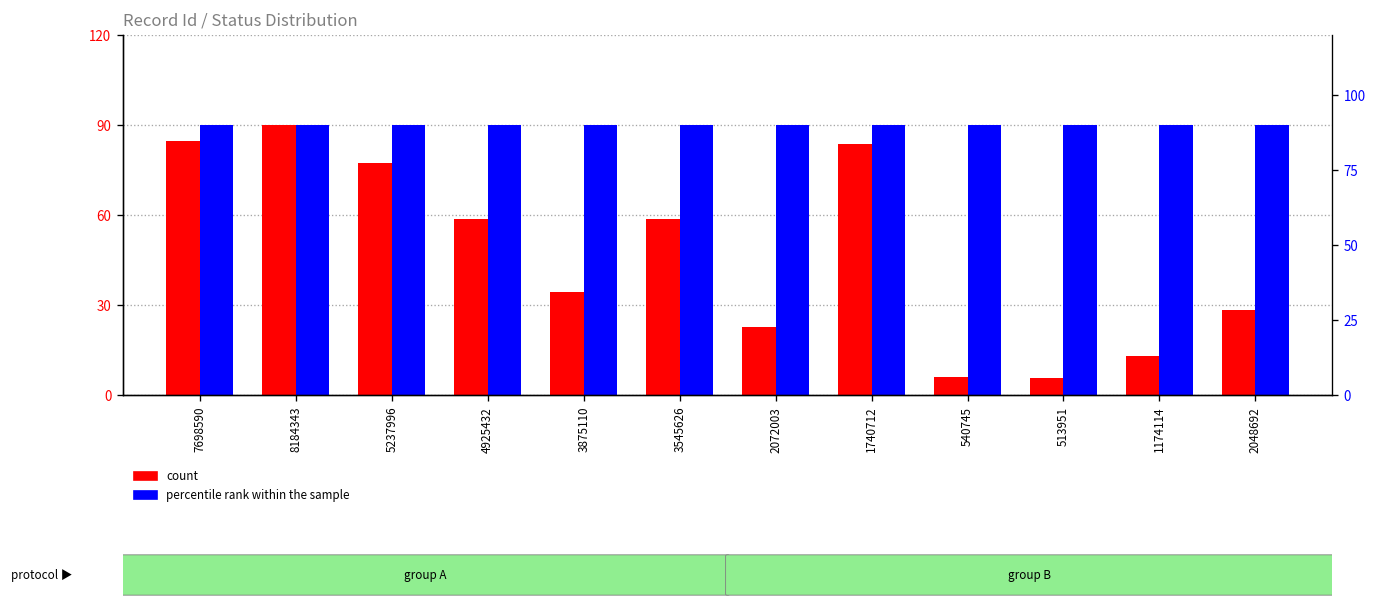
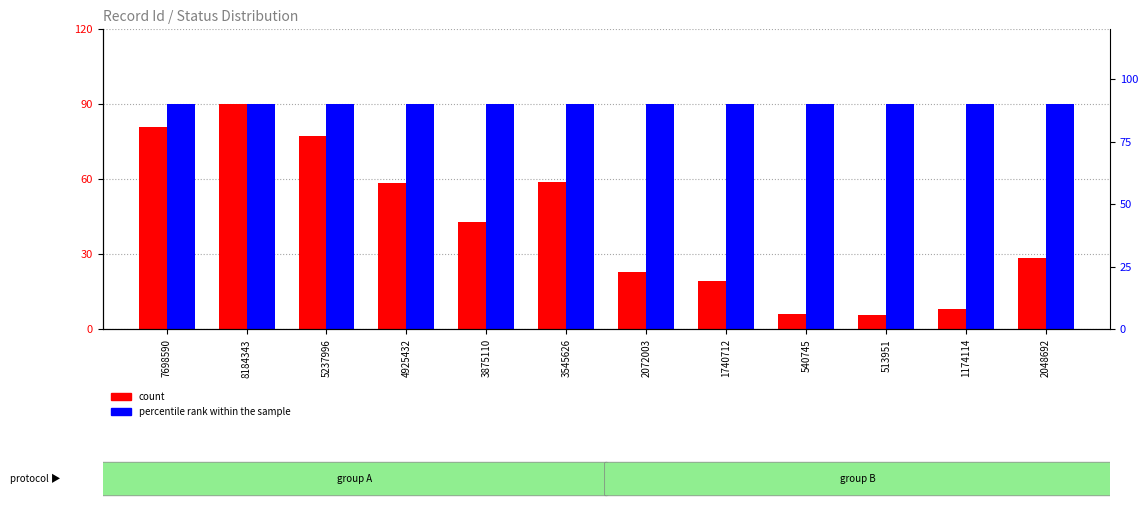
count, 7698590: 85 -> 81
count, 3875110: 34 -> 43
count, 1740712: 84 -> 19
count, 1174114: 13 -> 8
